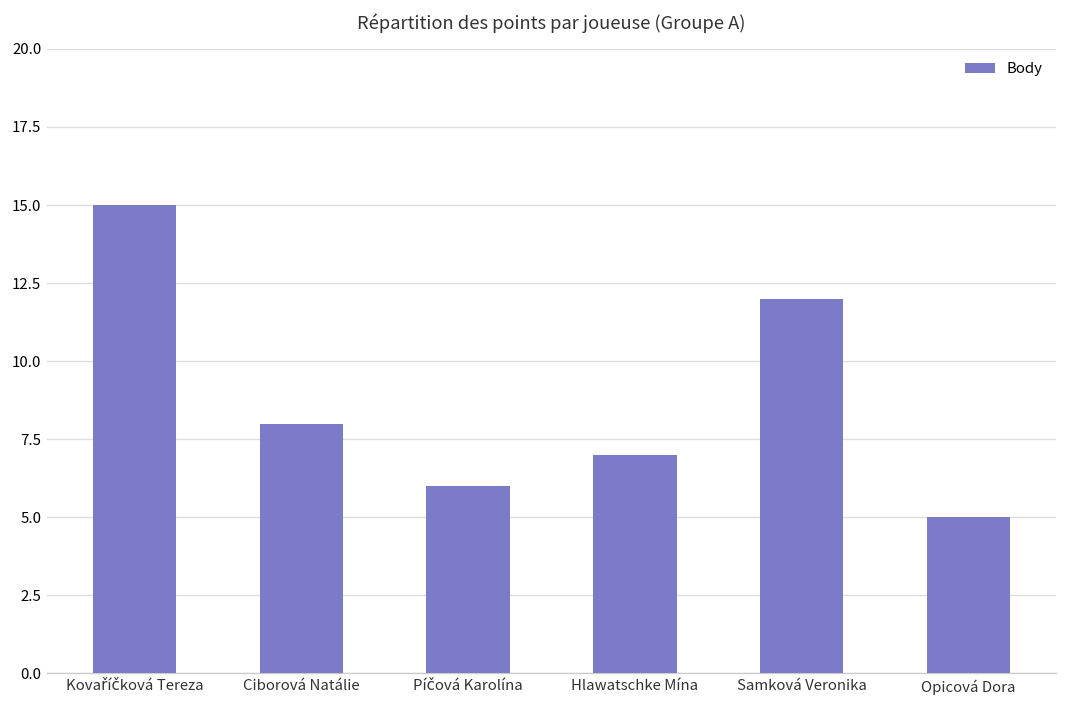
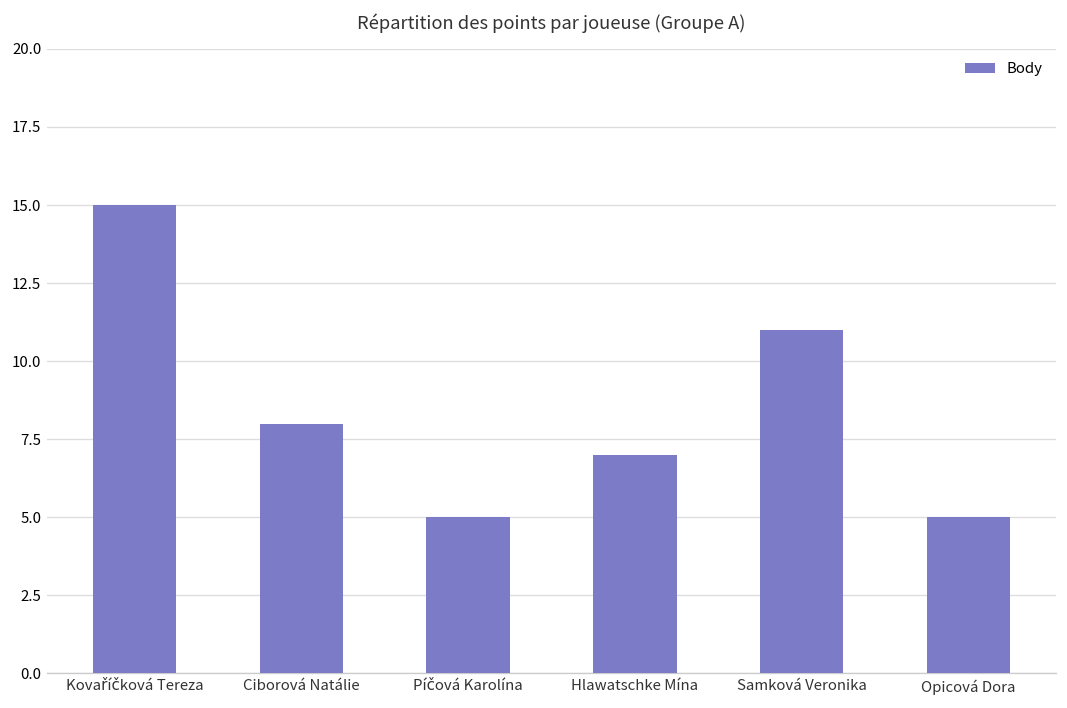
Píčová Karolína: 6 -> 5
Samková Veronika: 12 -> 11
